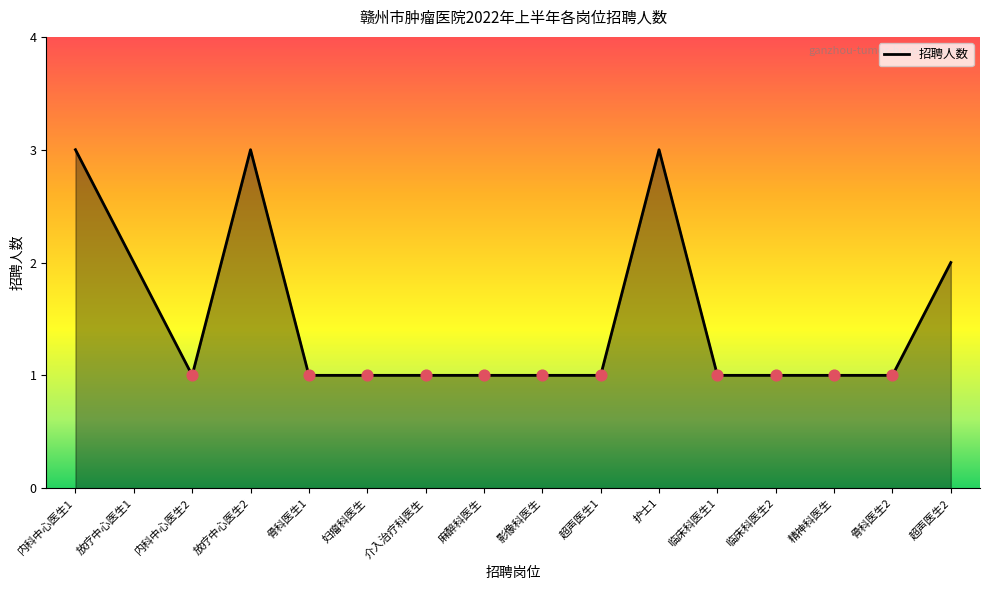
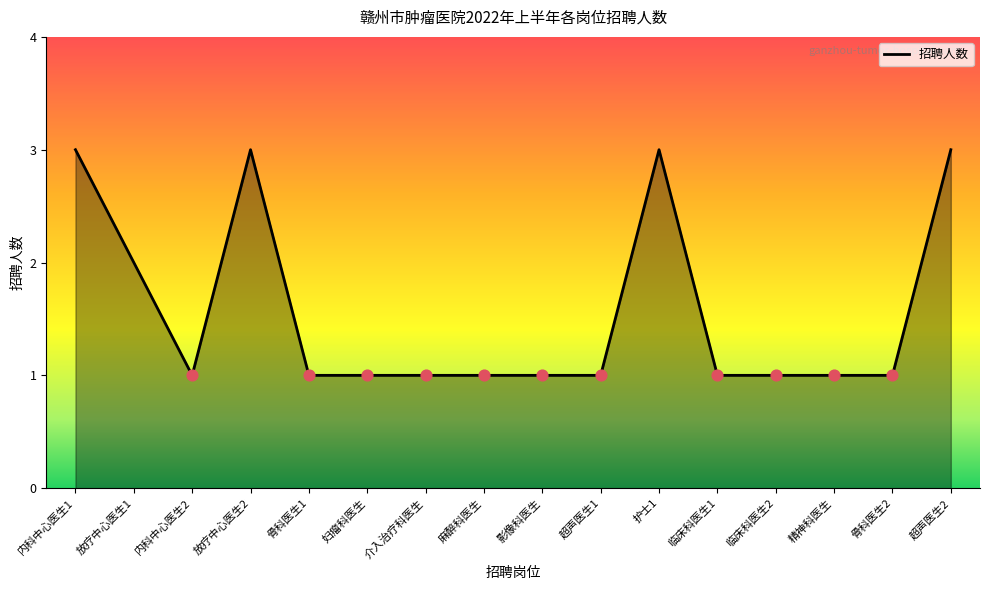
招聘人数, 超声医生2: 2 -> 3
